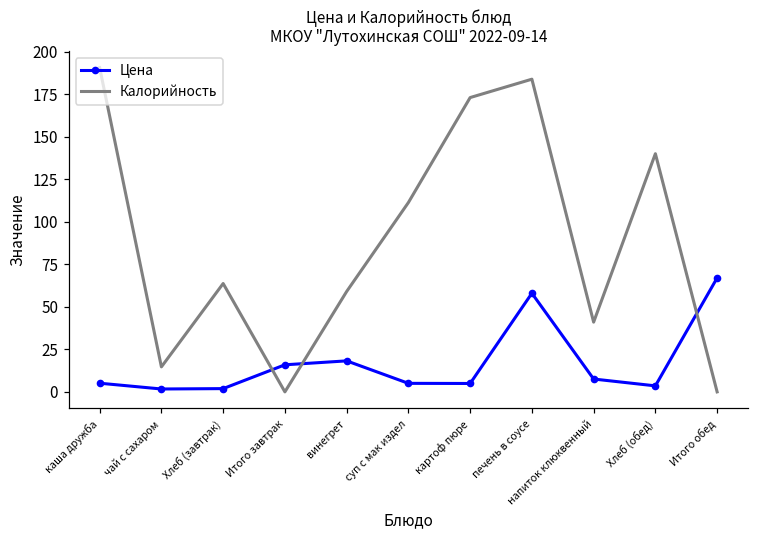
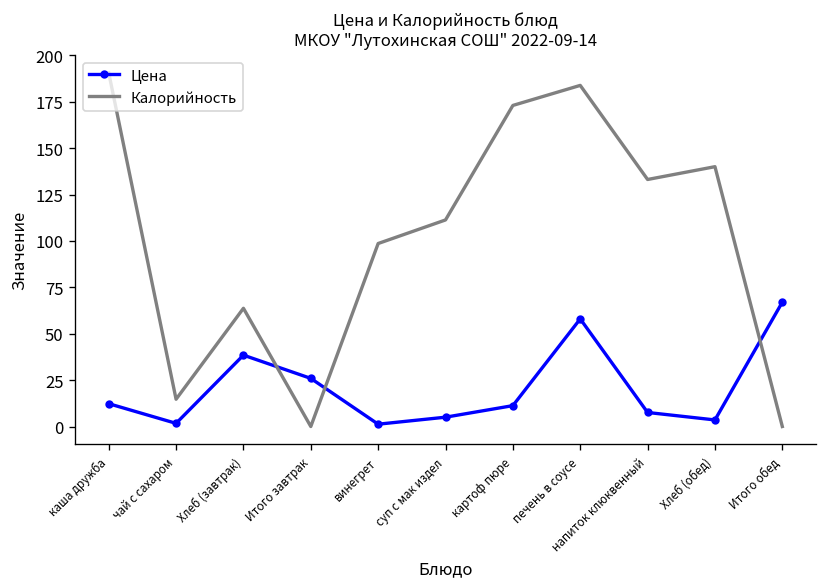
Цена, каша дружба: 5 -> 12
Цена, Хлеб (завтрак): 2 -> 38
Цена, Итого завтрак: 16 -> 26
Цена, винегрет: 18 -> 1
Калорийность, винегрет: 59 -> 99
Цена, картоф пюре: 5 -> 11
Калорийность, напиток клюквенный: 41 -> 133
